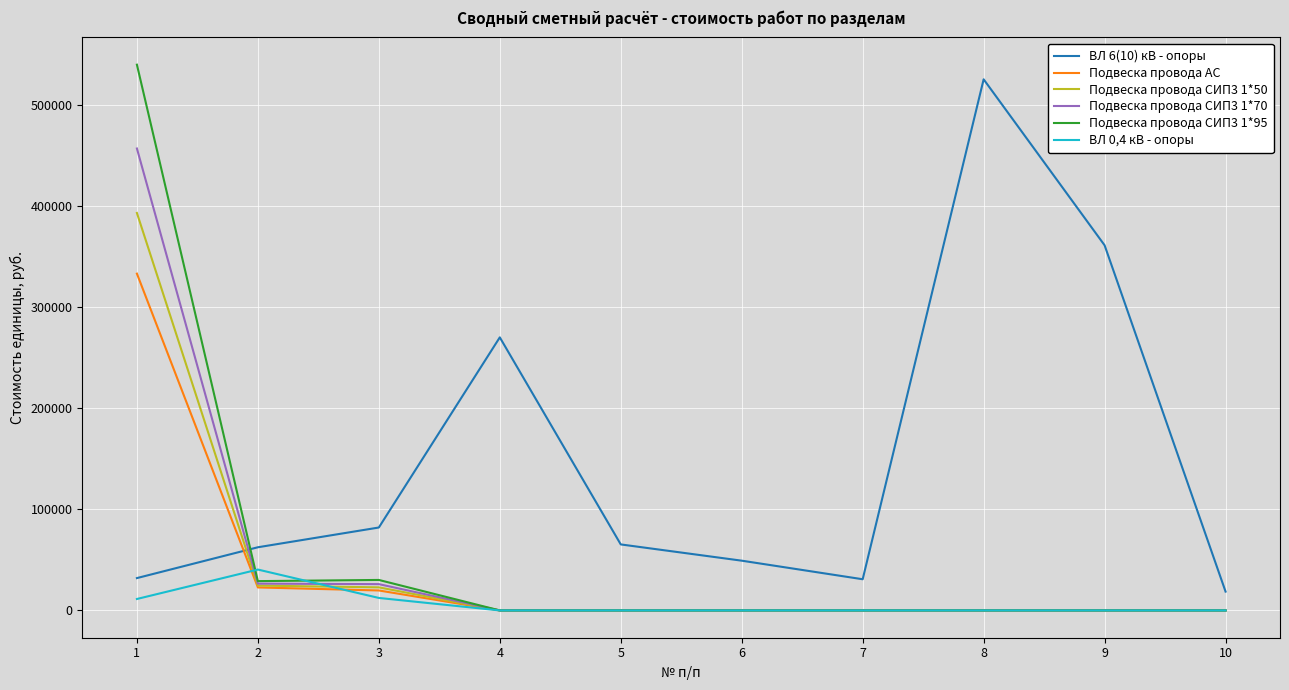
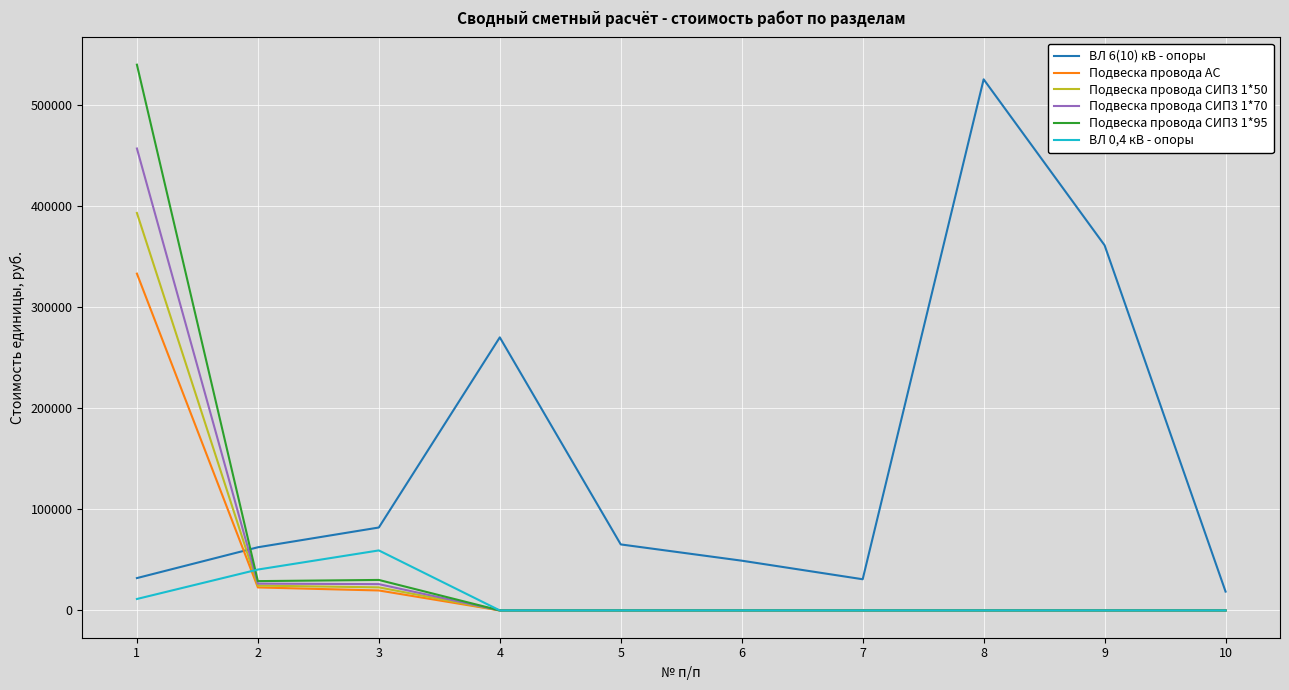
ВЛ 0,4 кВ - опоры, 3: 12000 -> 59000
